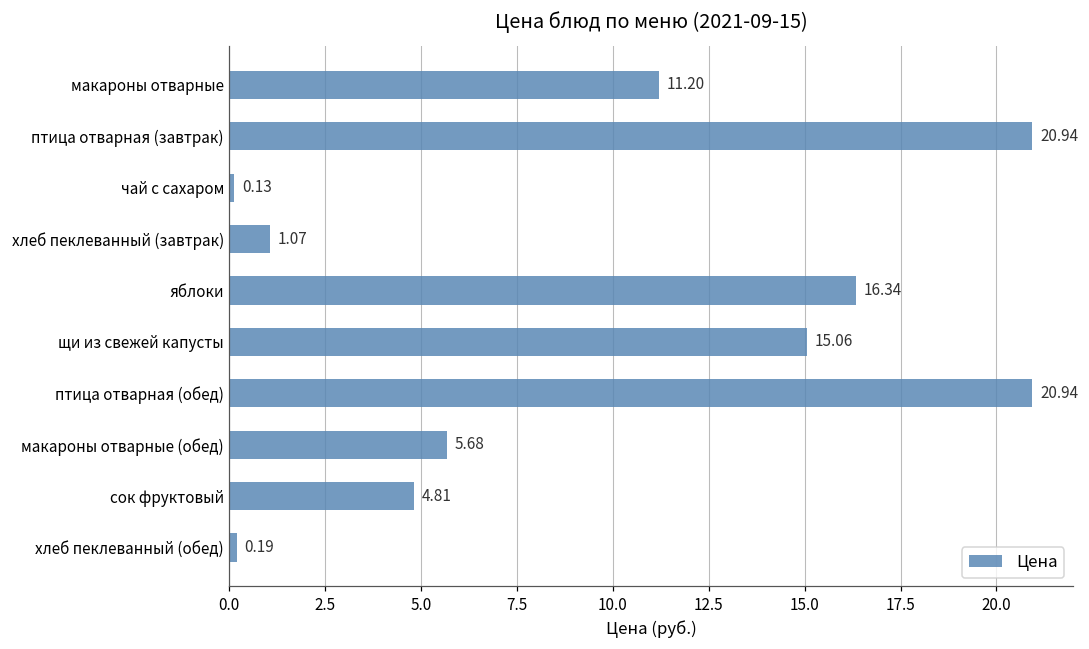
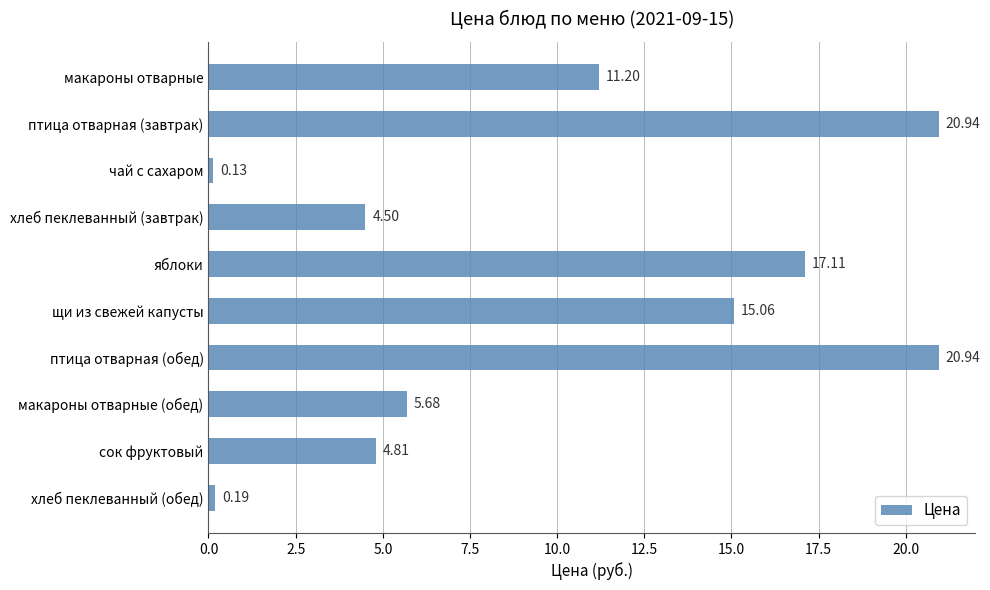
хлеб пеклеванный (завтрак): 1.07 -> 4.50
яблоки: 16.34 -> 17.11
